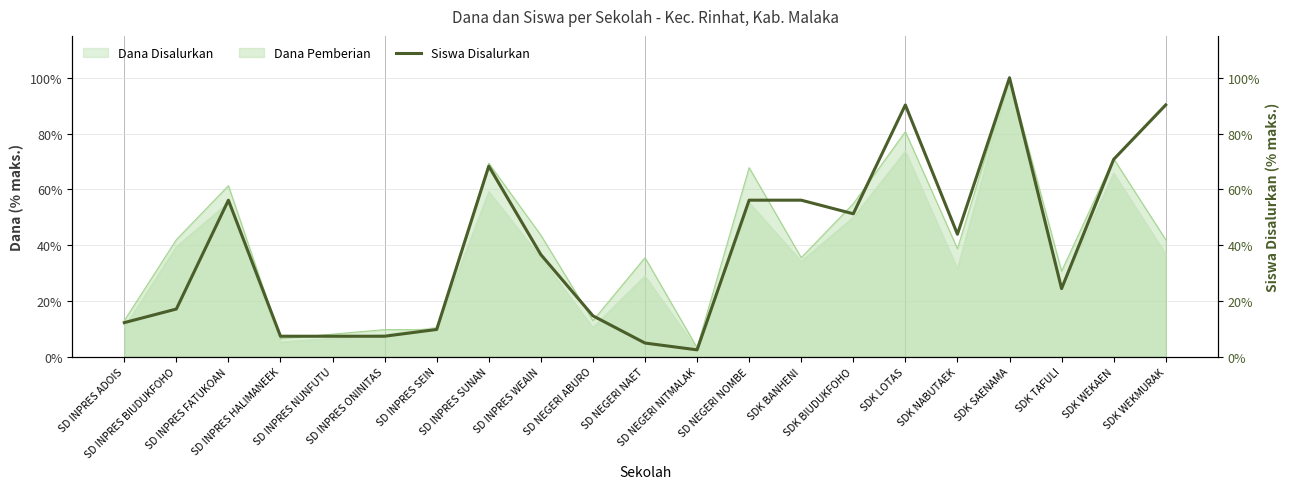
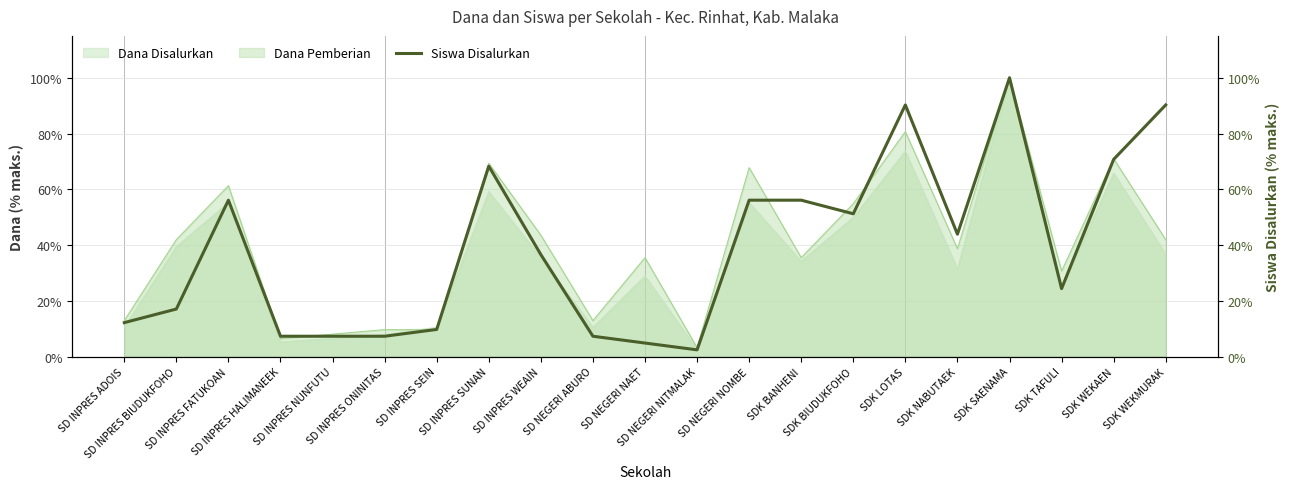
Siswa Disalurkan, SD NEGERI ABURO: 15% -> 7%
